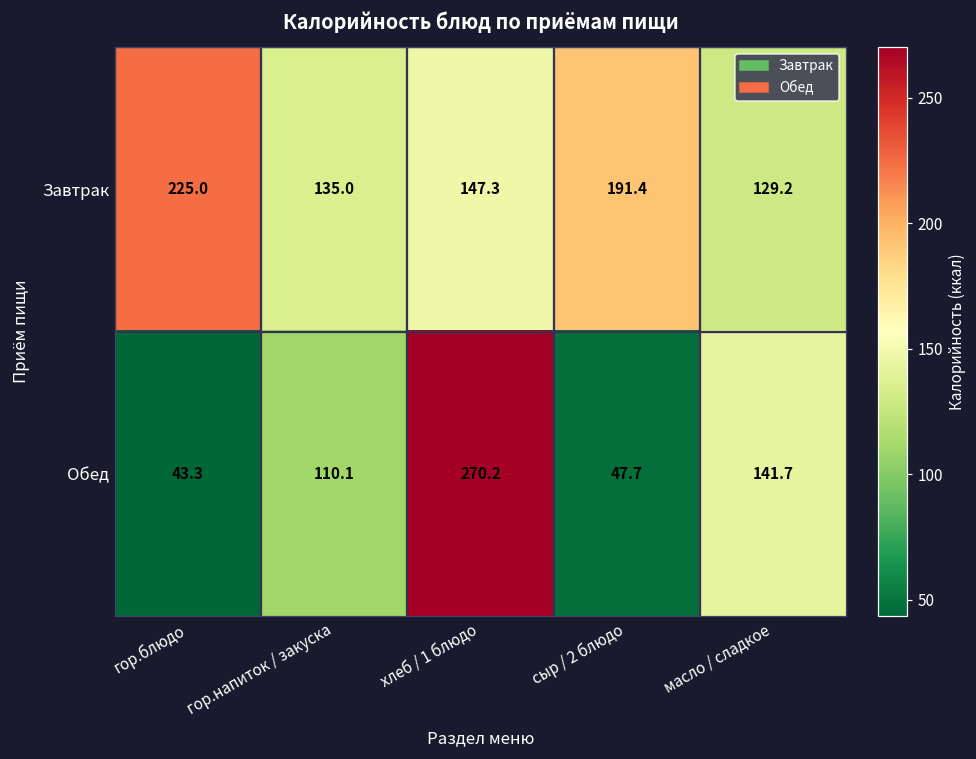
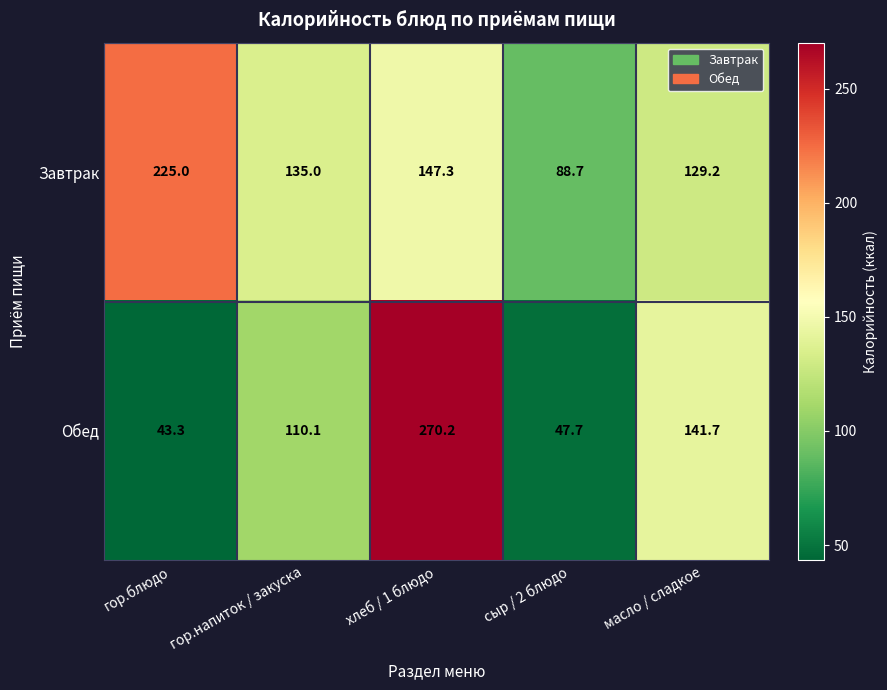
Завтрак, сыр / 2 блюдо: 191.4 -> 88.7
